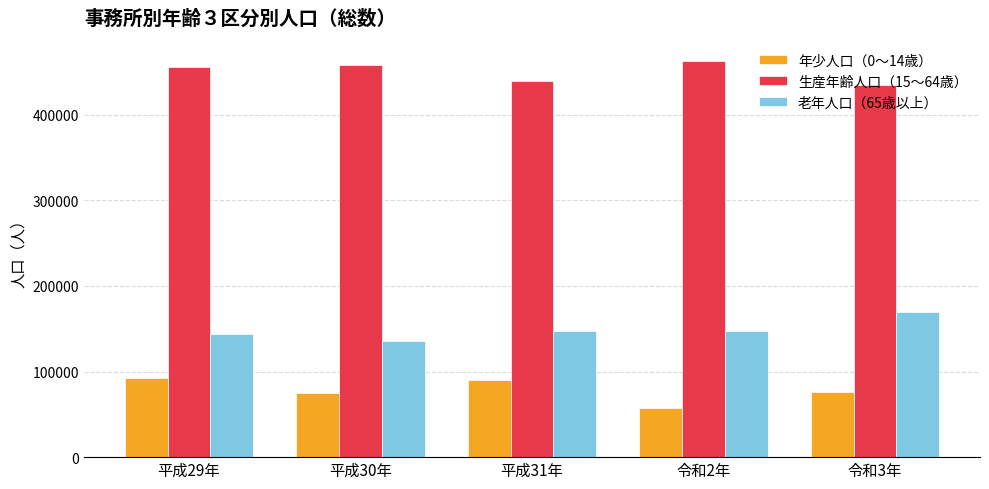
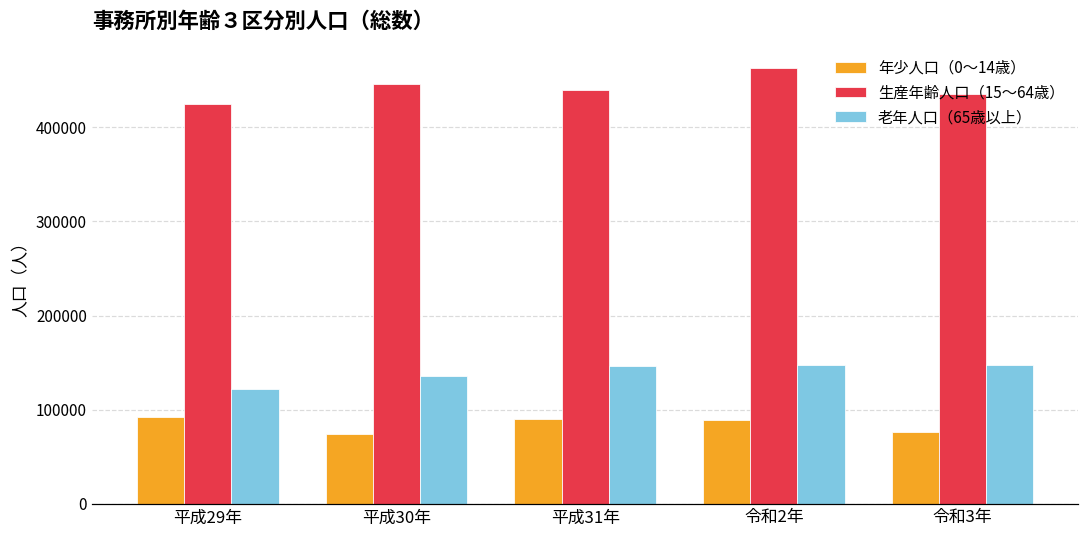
生産年齢人口（15～64歳）, 平成29年: 460000 -> 420000
老年人口（65歳以上）, 平成29年: 140000 -> 120000
生産年齢人口（15～64歳）, 平成30年: 460000 -> 450000
年少人口（0～14歳）, 令和2年: 60000 -> 90000
老年人口（65歳以上）, 令和3年: 170000 -> 150000
